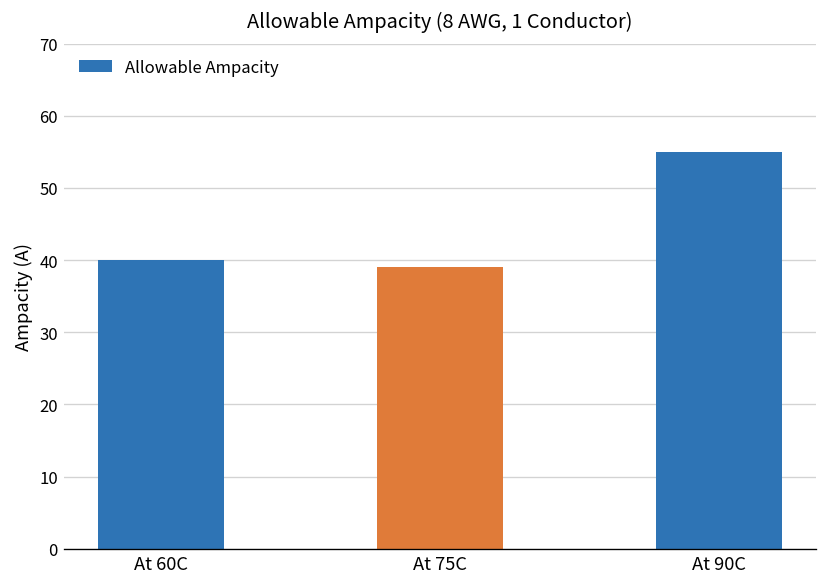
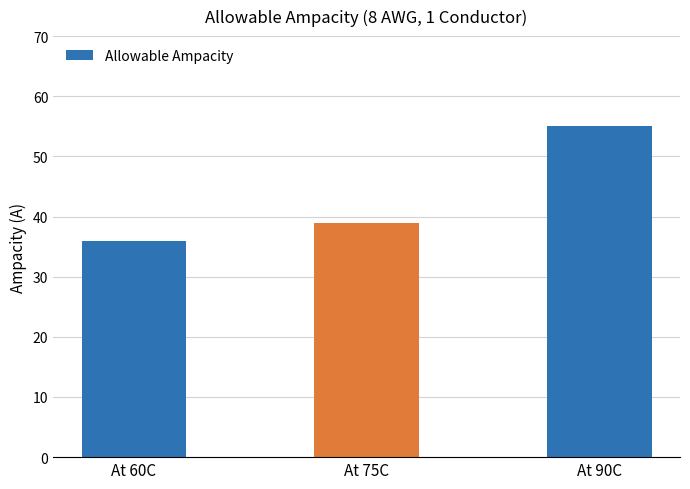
At 60C: 40 -> 36
